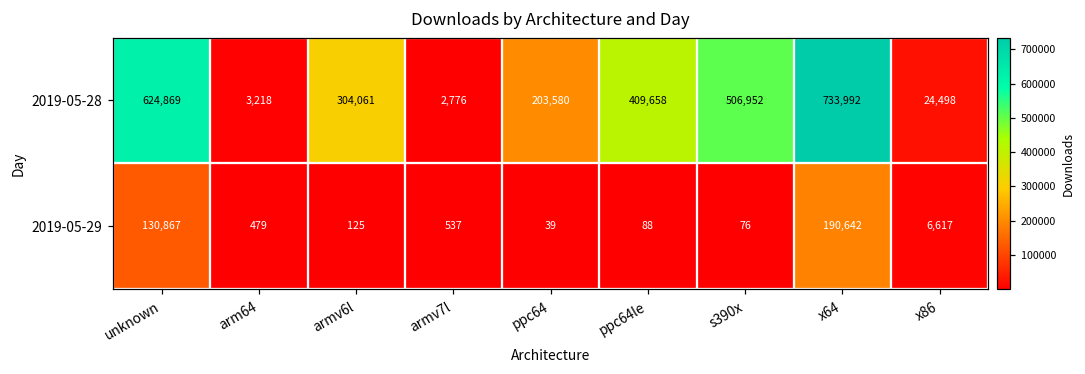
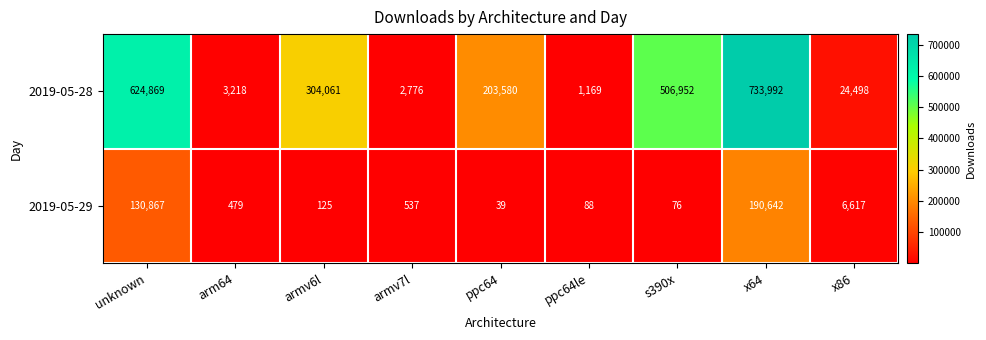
2019-05-28, ppc64le: 409,658 -> 1,169
